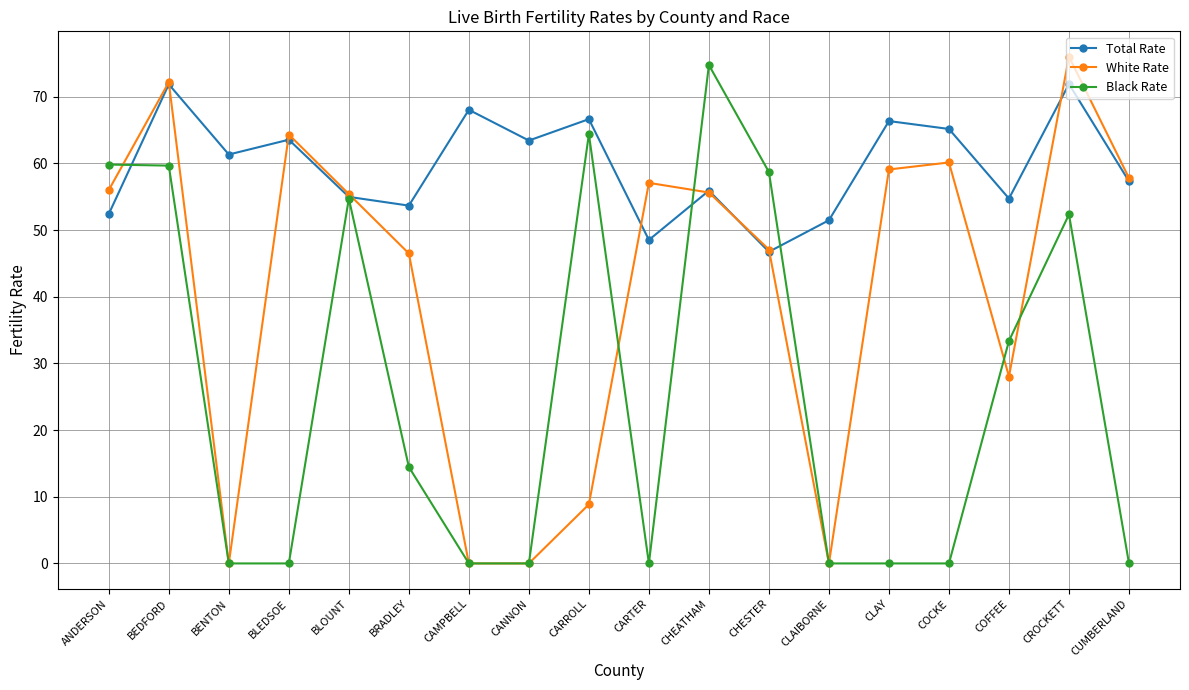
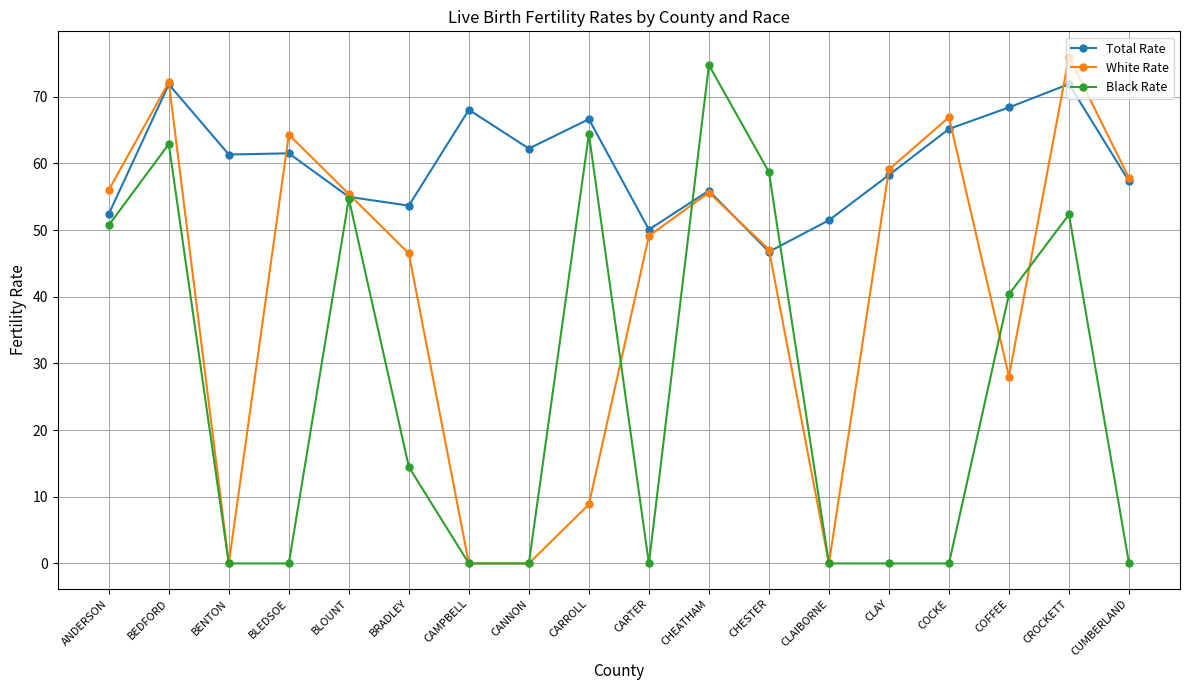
Black Rate, ANDERSON: 60 -> 51
Black Rate, BEDFORD: 60 -> 63
Total Rate, BLEDSOE: 64 -> 62
Total Rate, CANNON: 63 -> 62
Total Rate, CARTER: 49 -> 50
White Rate, CARTER: 57 -> 49
Total Rate, CLAY: 66 -> 58
White Rate, COCKE: 60 -> 67
Total Rate, COFFEE: 55 -> 68
Black Rate, COFFEE: 33 -> 40
